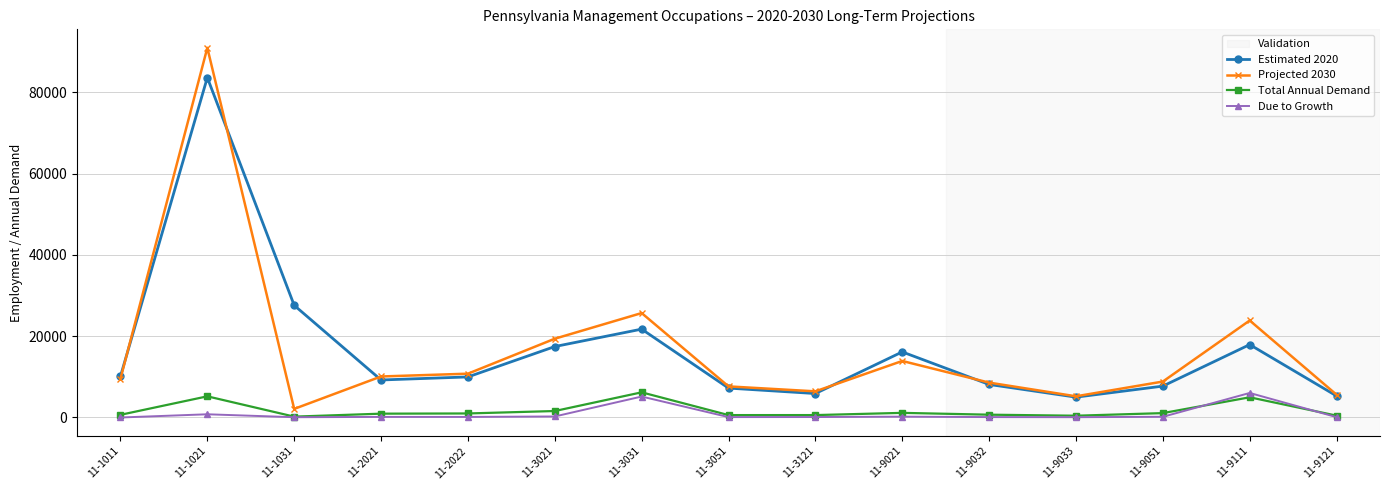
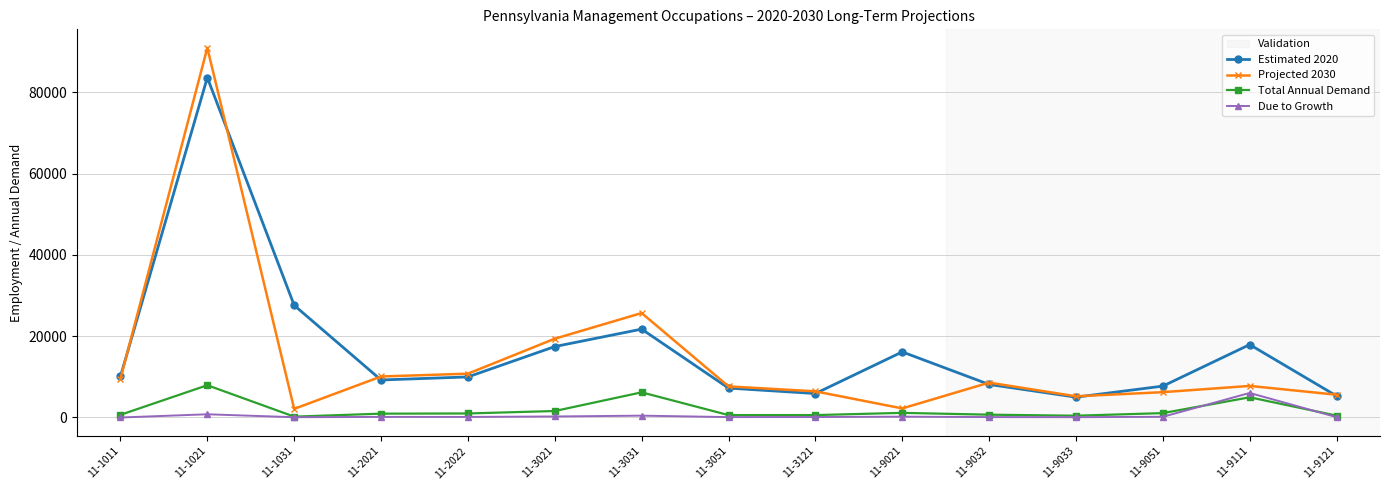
Total Annual Demand, 11-1021: 5000 -> 8000
Due to Growth, 11-3031: 5000 -> 0
Projected 2030, 11-9021: 14000 -> 2000
Projected 2030, 11-9051: 9000 -> 6000
Projected 2030, 11-9111: 24000 -> 8000
